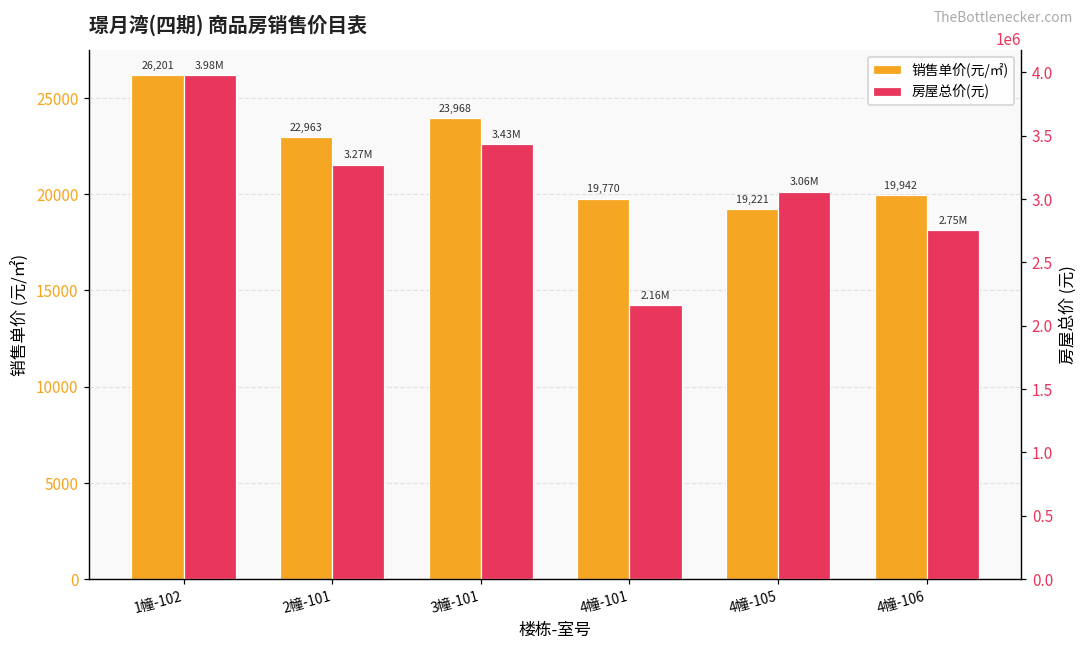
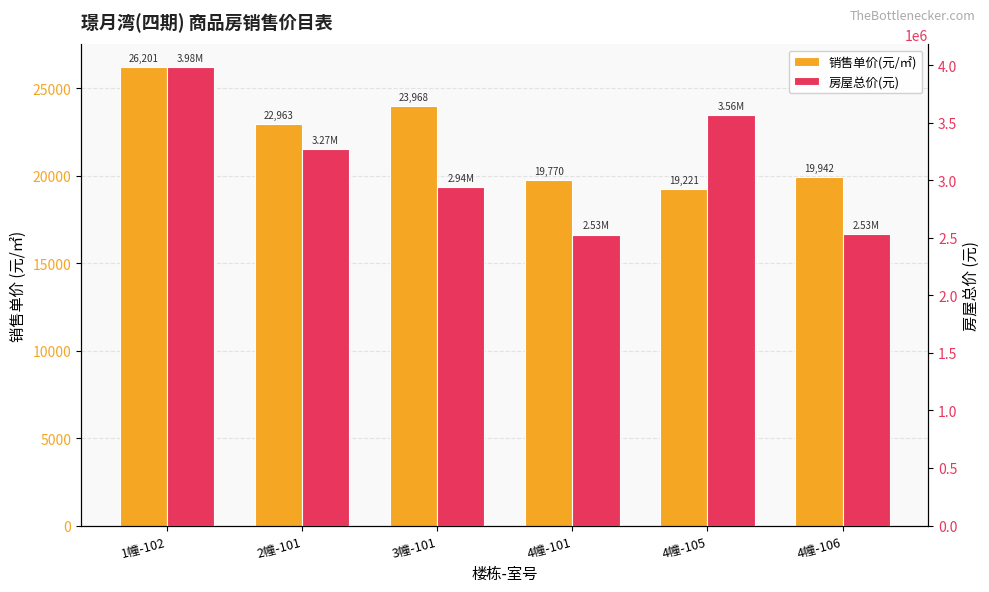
房屋总价(元), 3幢-101: 3.43M -> 2.94M
房屋总价(元), 4幢-101: 2.16M -> 2.53M
房屋总价(元), 4幢-105: 3.06M -> 3.56M
房屋总价(元), 4幢-106: 2.75M -> 2.53M
